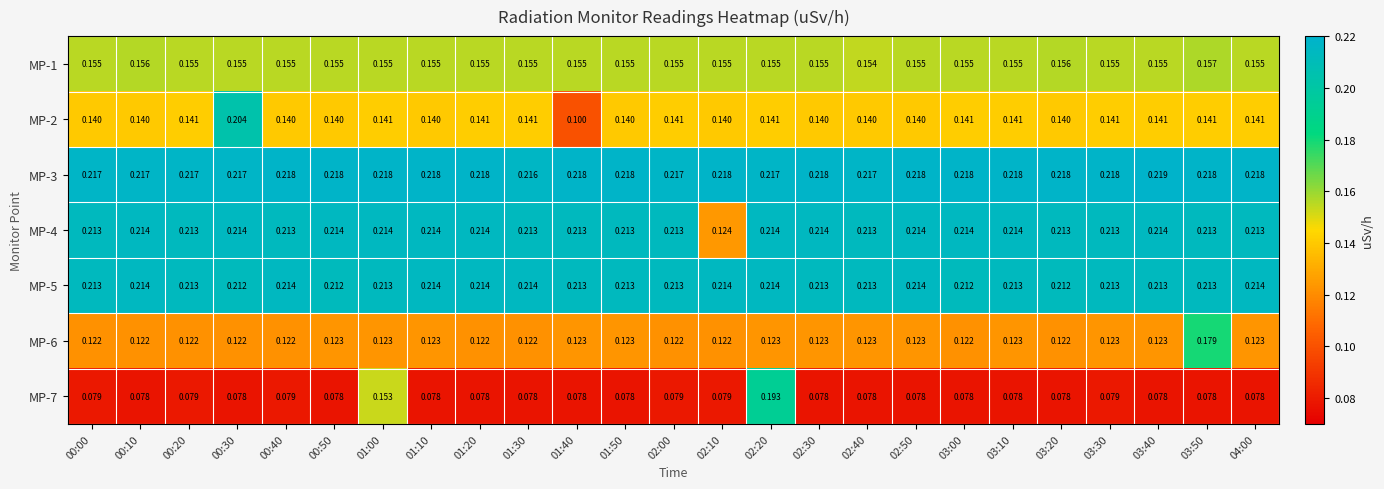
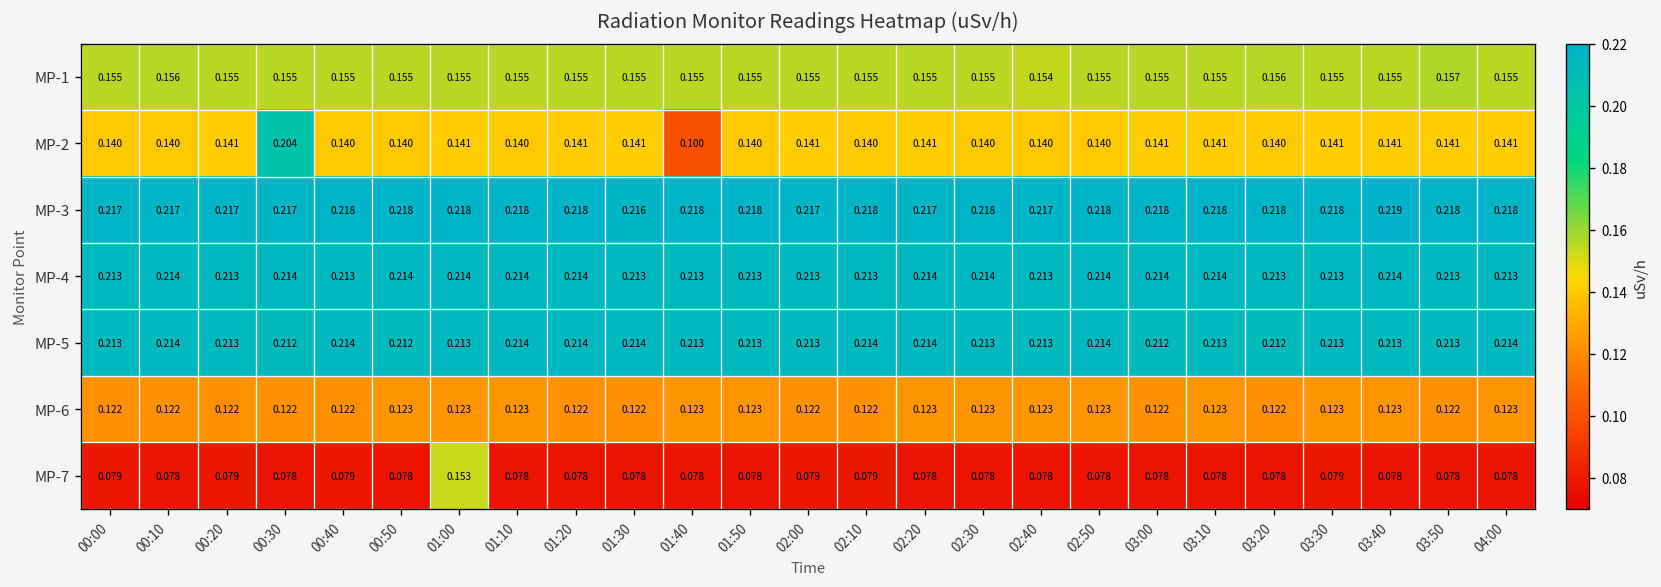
MP-4, 02:10: 0.124 -> 0.213
MP-6, 03:50: 0.179 -> 0.122
MP-7, 02:20: 0.193 -> 0.078
